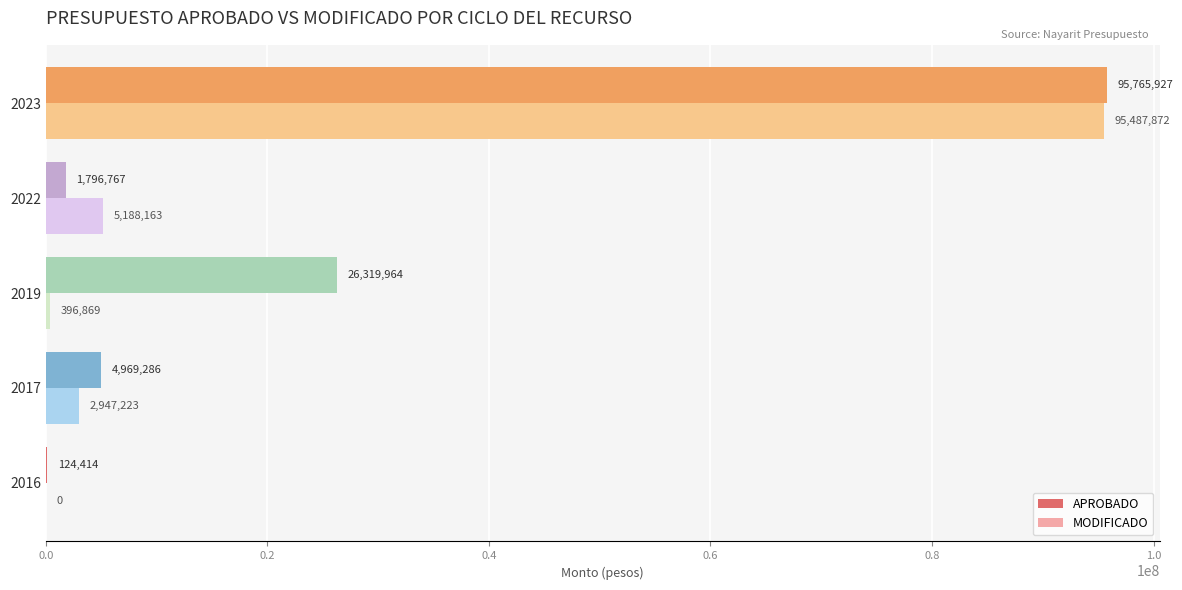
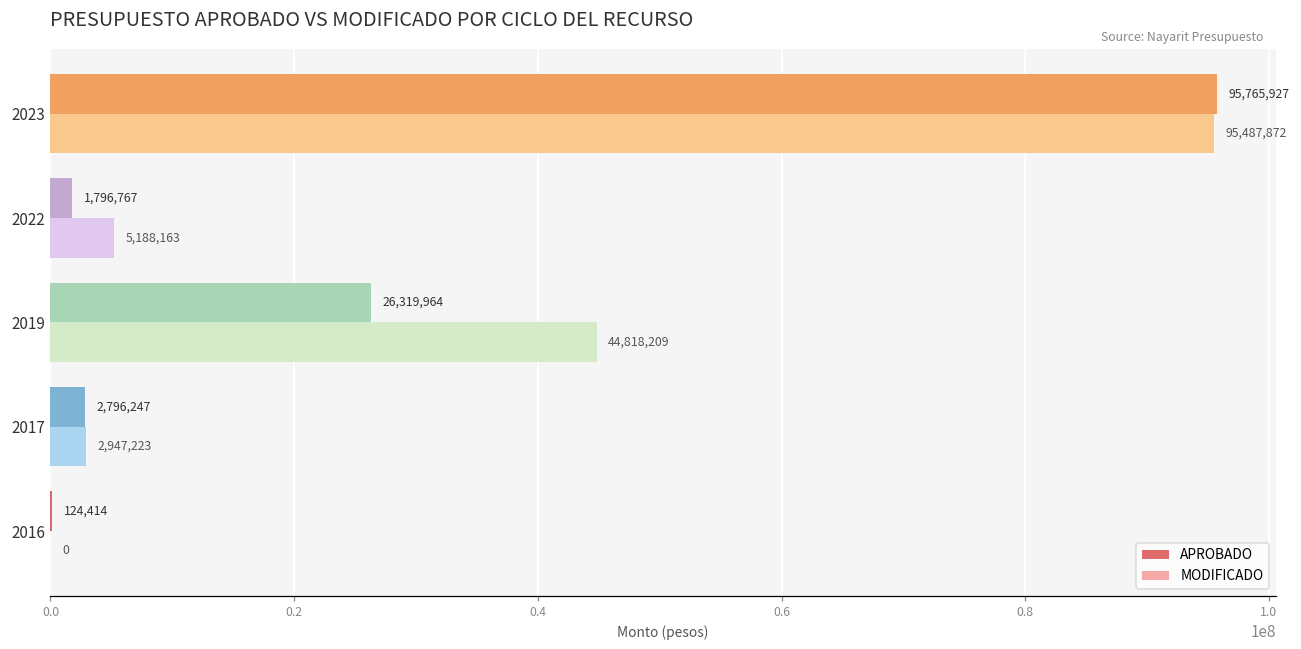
MODIFICADO, 2019: 396,869 -> 44,818,209
APROBADO, 2017: 4,969,286 -> 2,796,247
